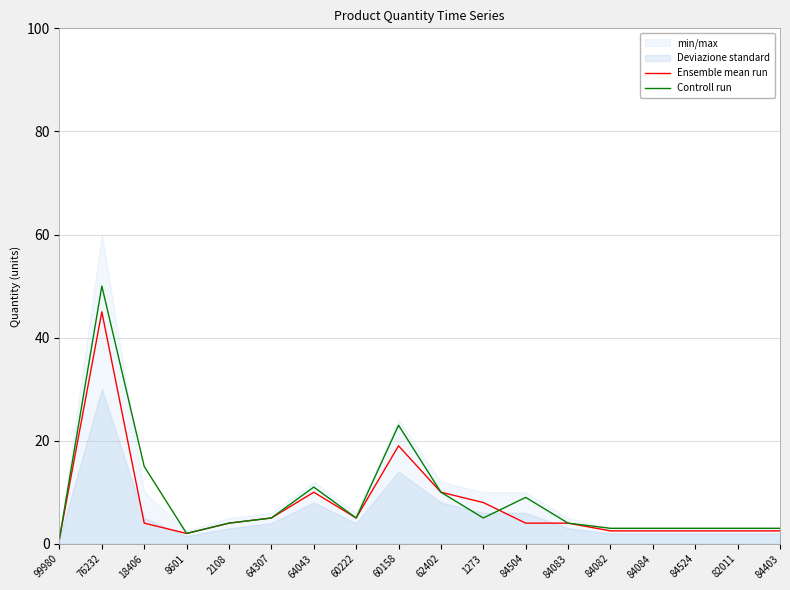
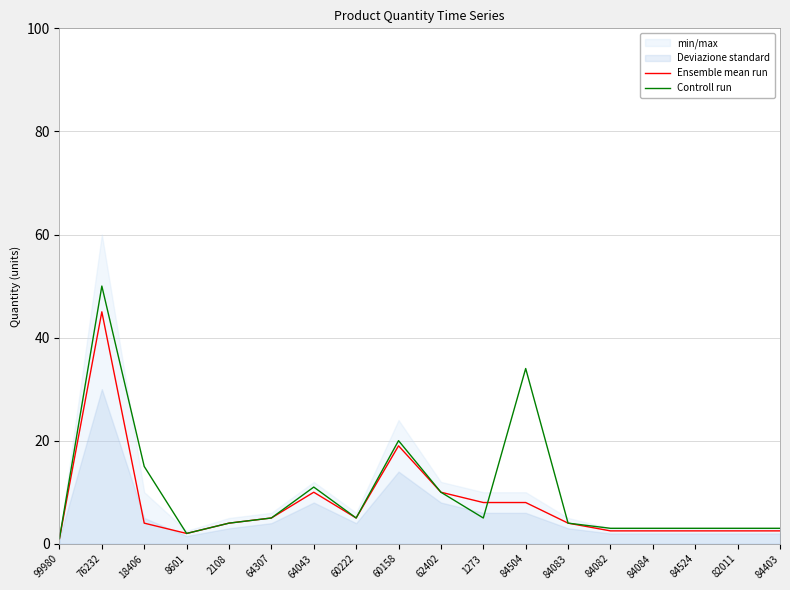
Controll run, 60158: 23 -> 20
Ensemble mean run, 84504: 4 -> 8
Controll run, 84504: 9 -> 34
